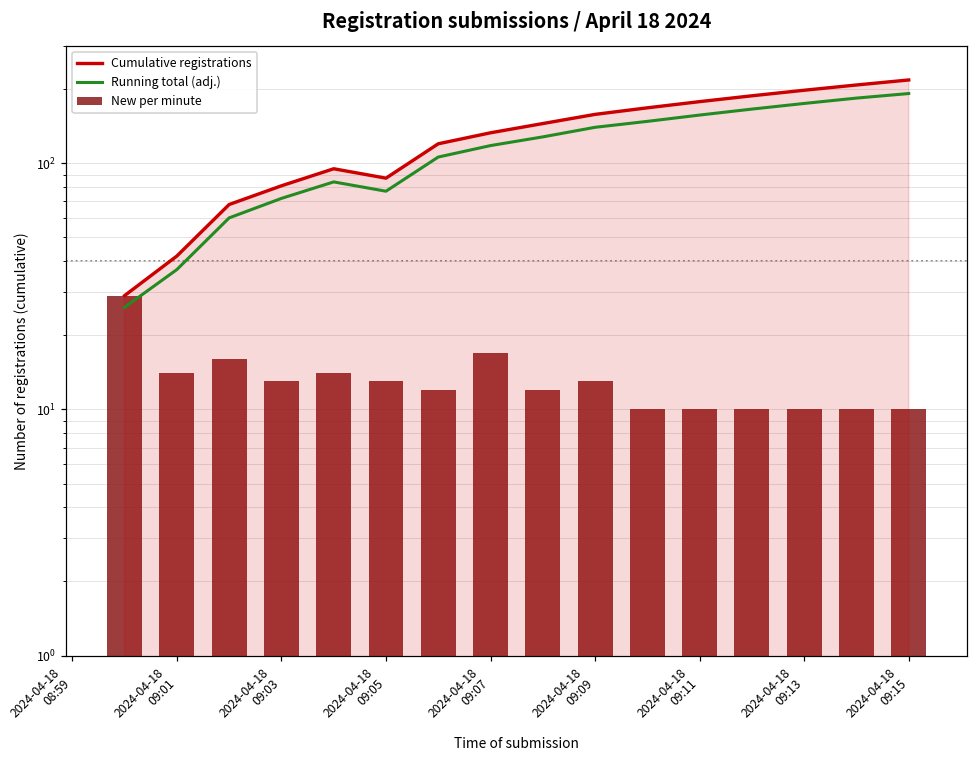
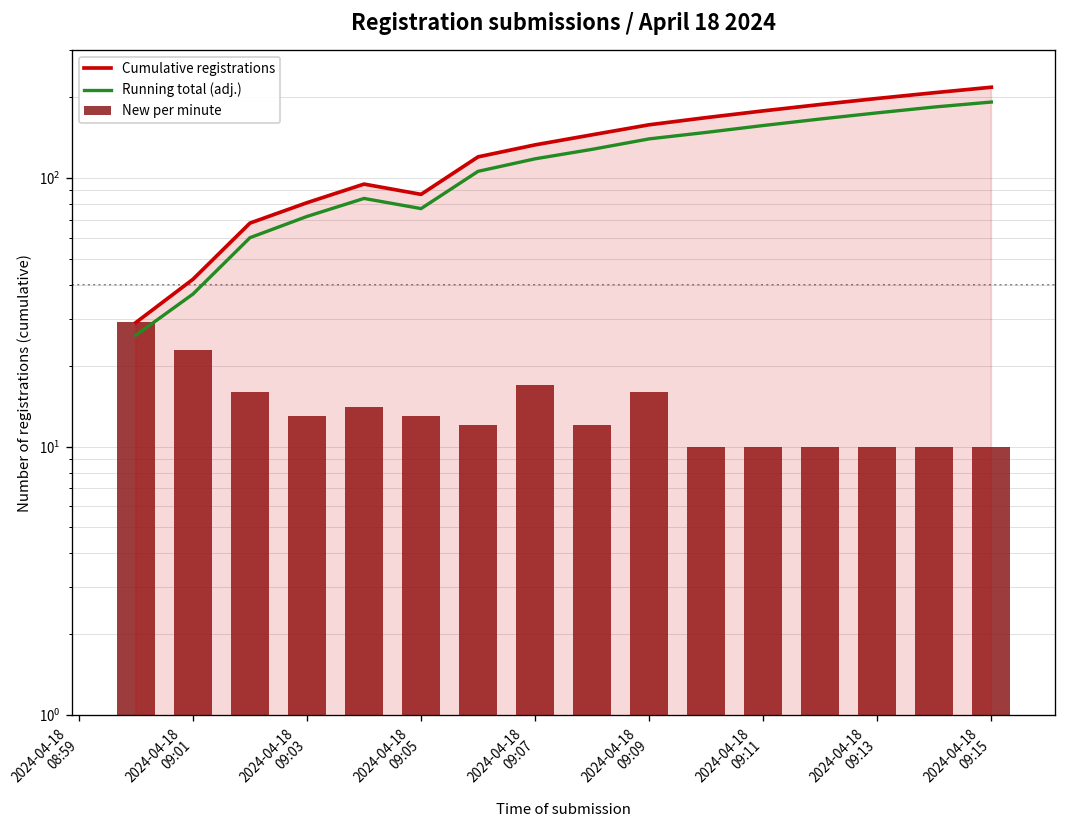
New per minute, 2024-04-18 09:01: 14 -> 23
New per minute, 2024-04-18 09:09: 13 -> 16
